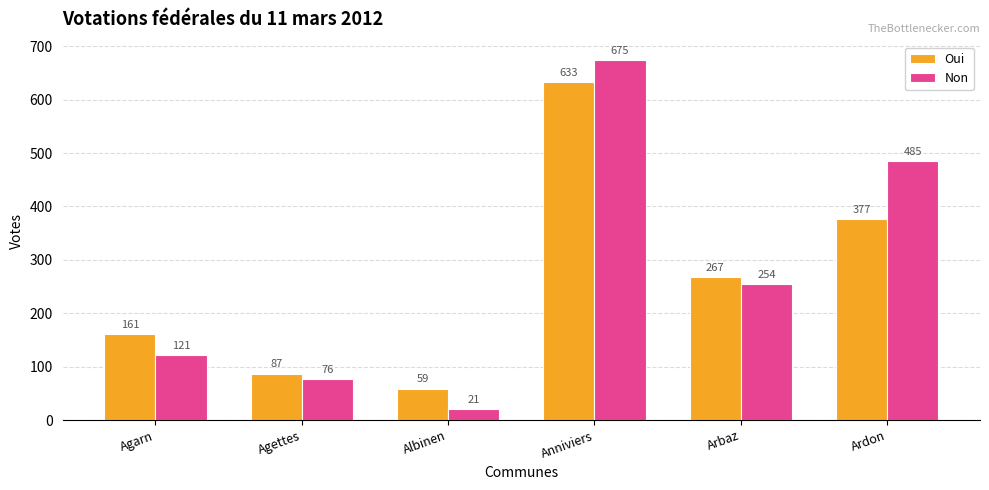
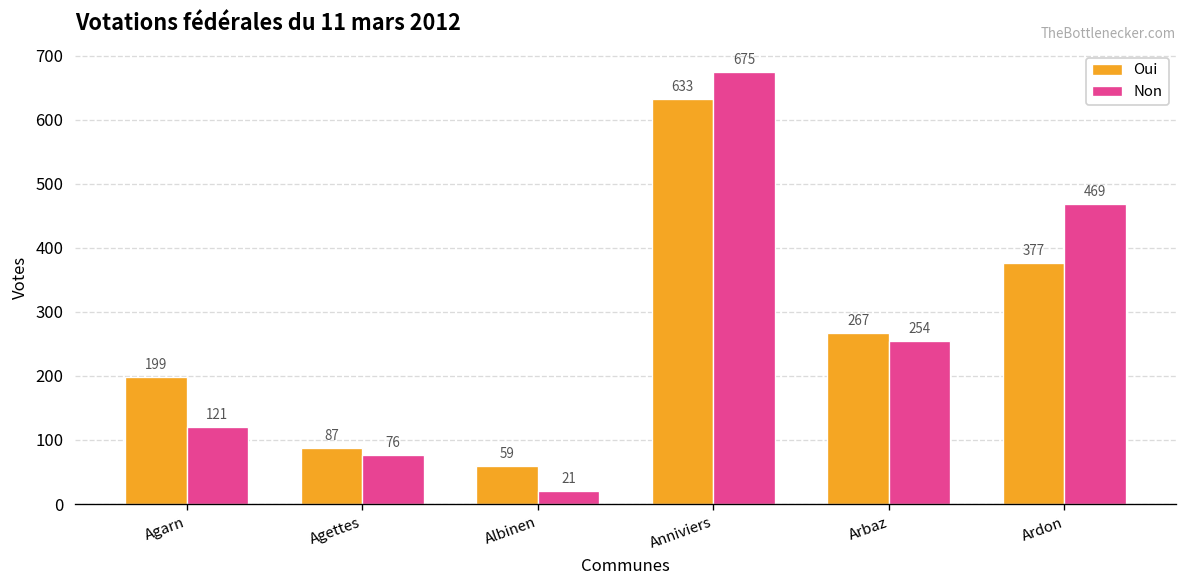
Oui, Agarn: 161 -> 199
Non, Ardon: 485 -> 469
